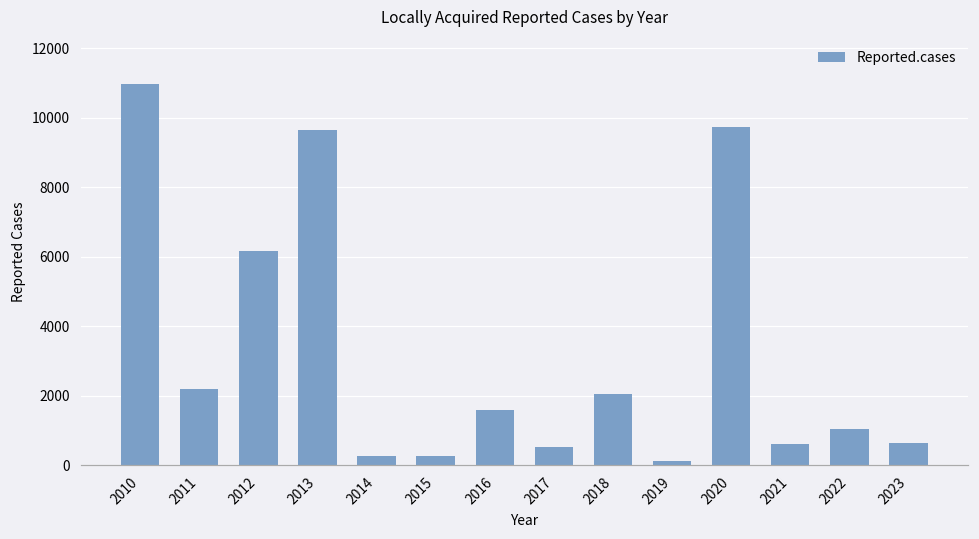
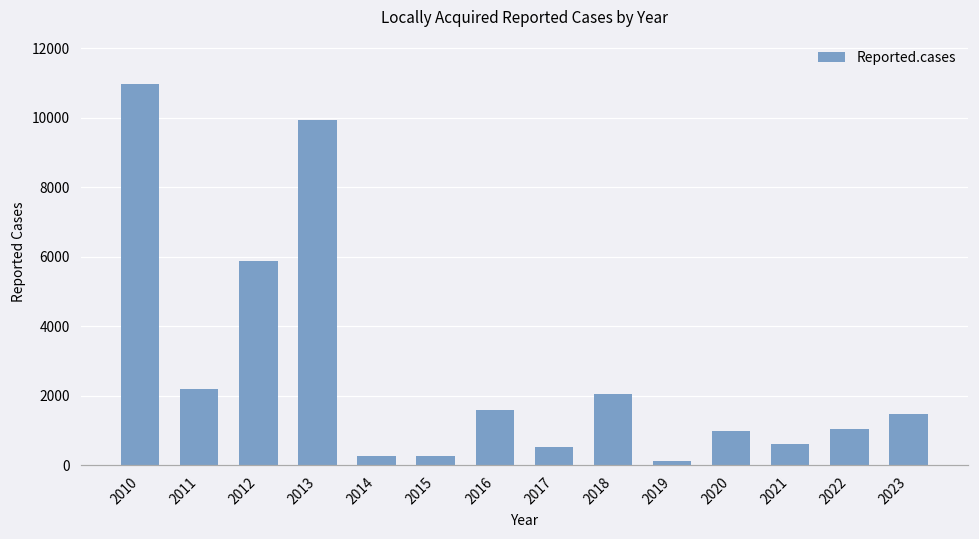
2012: 6200 -> 5900
2013: 9700 -> 9900
2020: 9700 -> 1000
2023: 600 -> 1500
